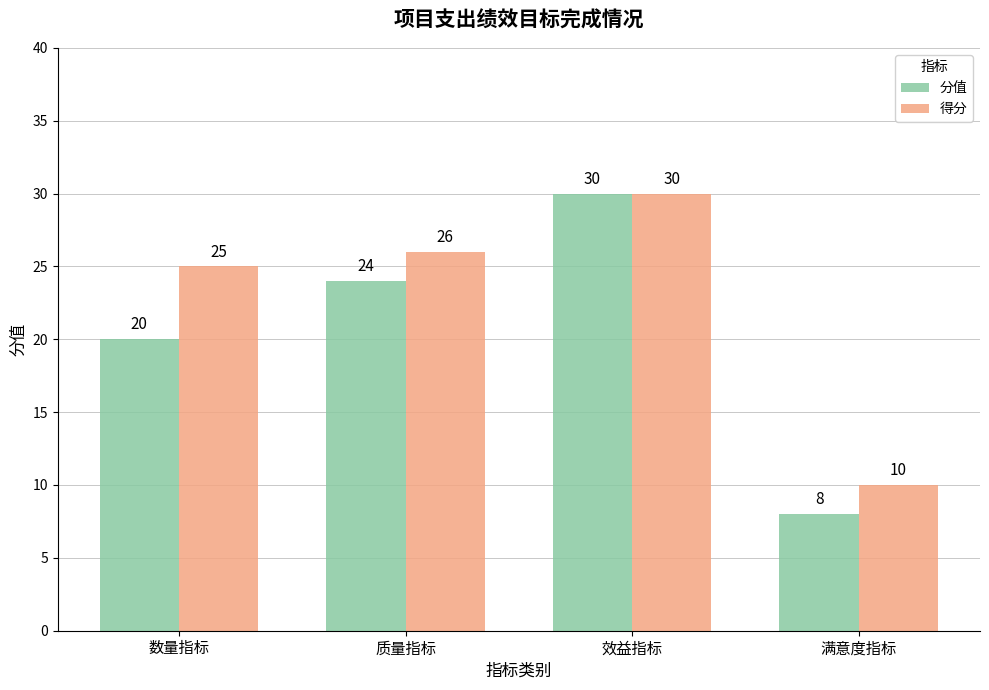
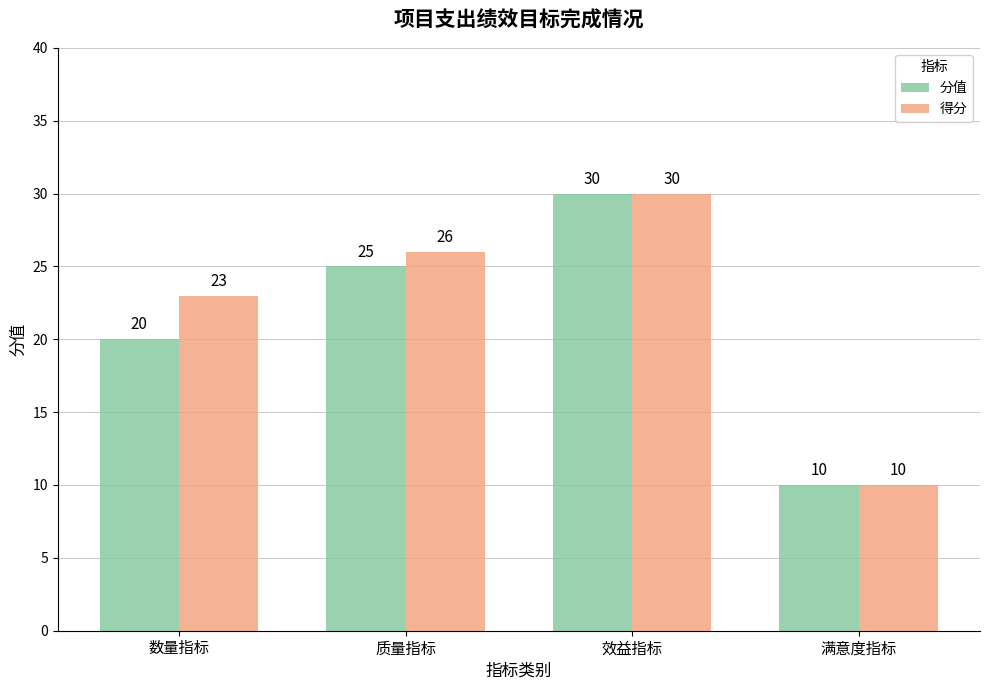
得分, 数量指标: 25 -> 23
分值, 质量指标: 24 -> 25
分值, 满意度指标: 8 -> 10
